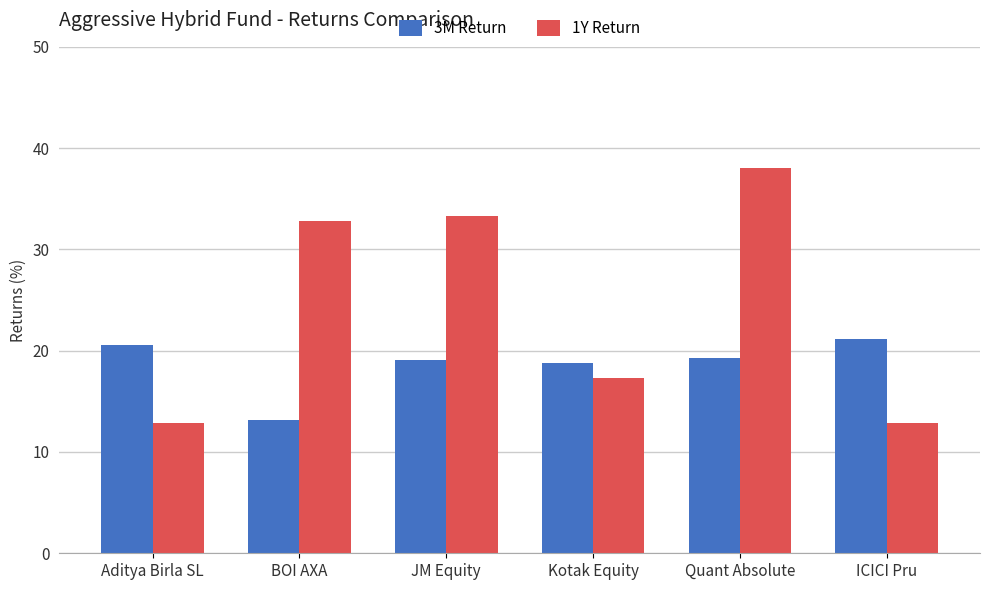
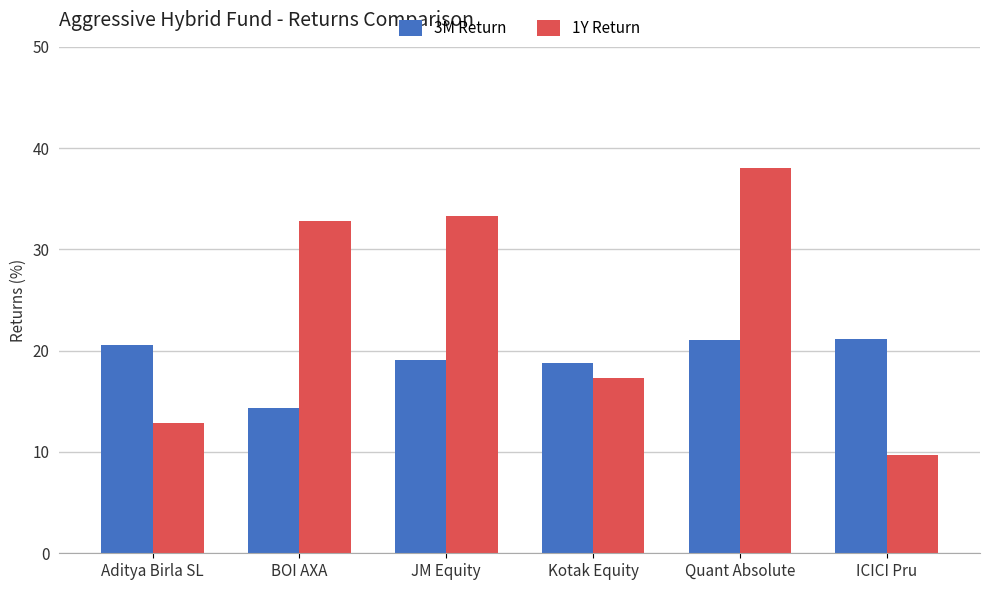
3M Return, BOI AXA: 13.2 -> 14.4
3M Return, Quant Absolute: 19.3 -> 21.1
1Y Return, ICICI Pru: 12.9 -> 9.7
